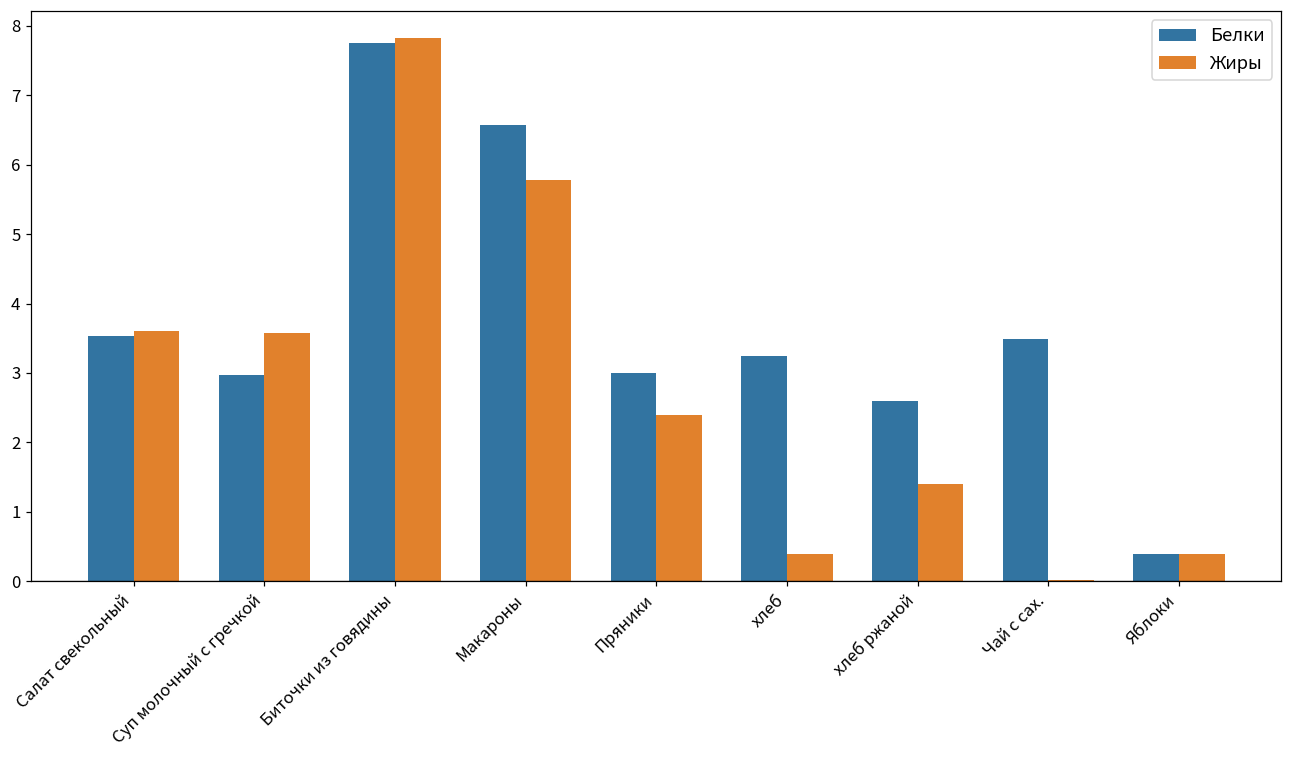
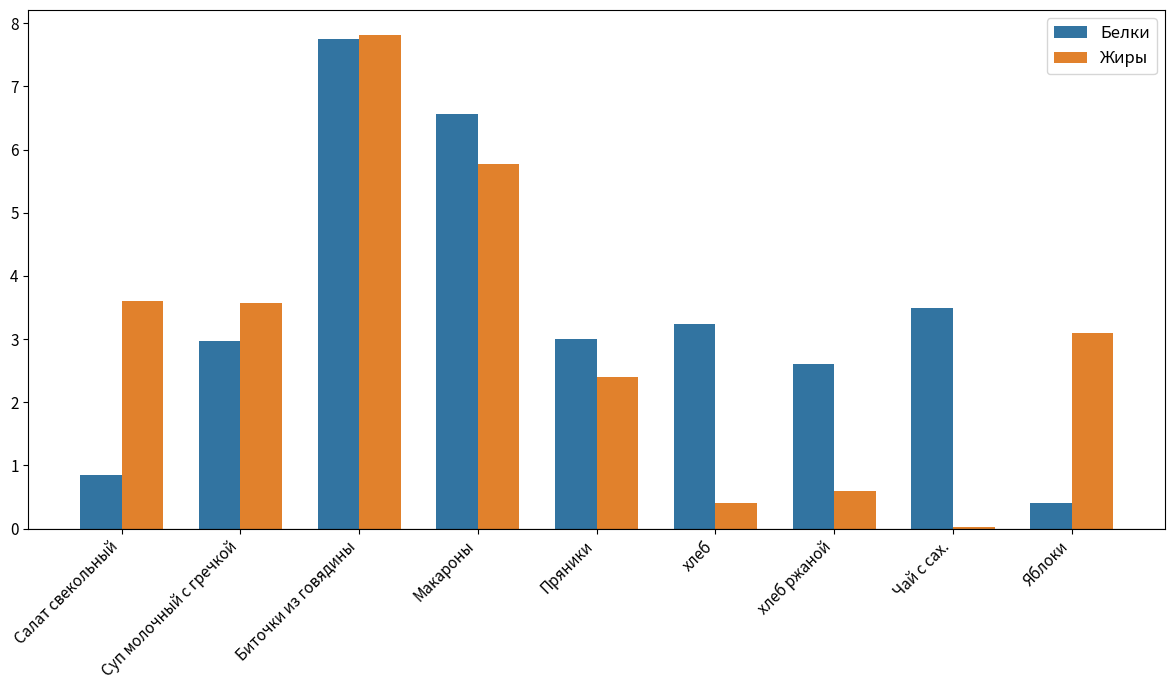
Белки, Салат свекольный: 3.5 -> 0.8
Жиры, хлеб ржаной: 1.4 -> 0.6
Жиры, Яблоки: 0.4 -> 3.1
